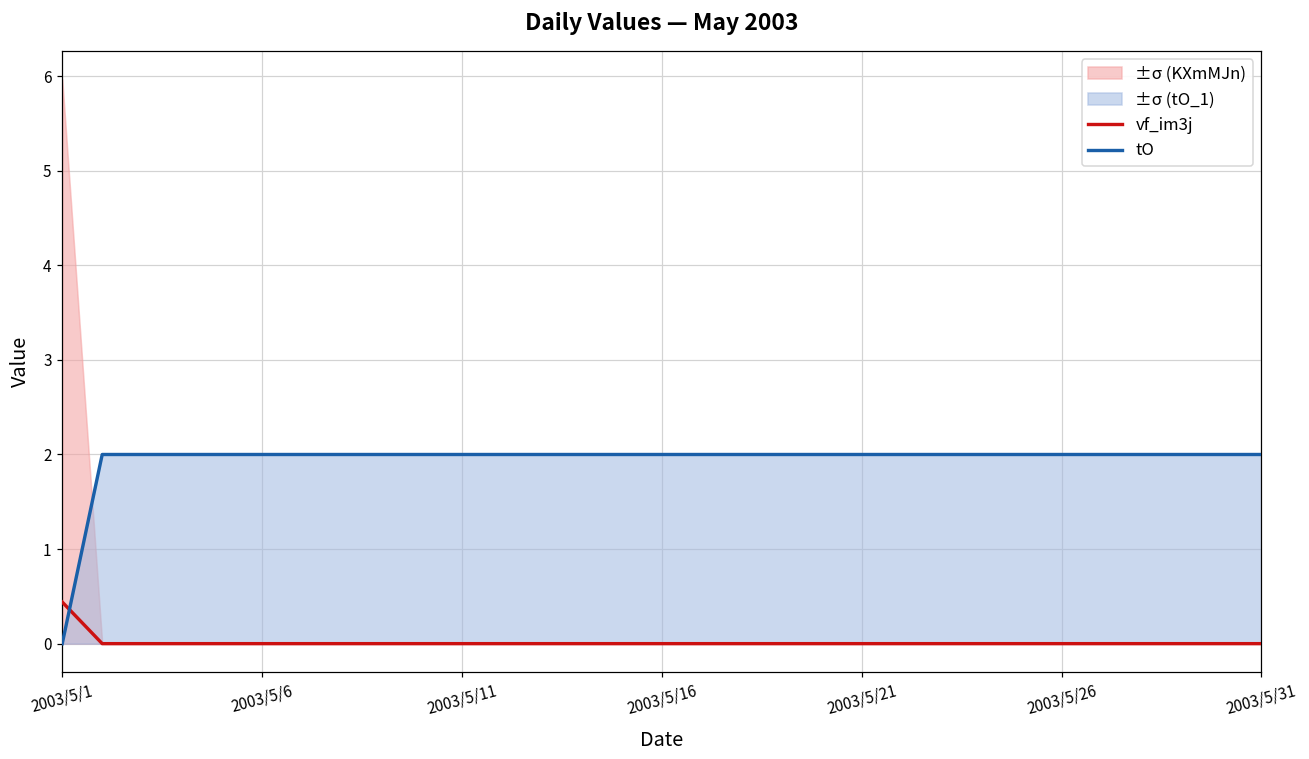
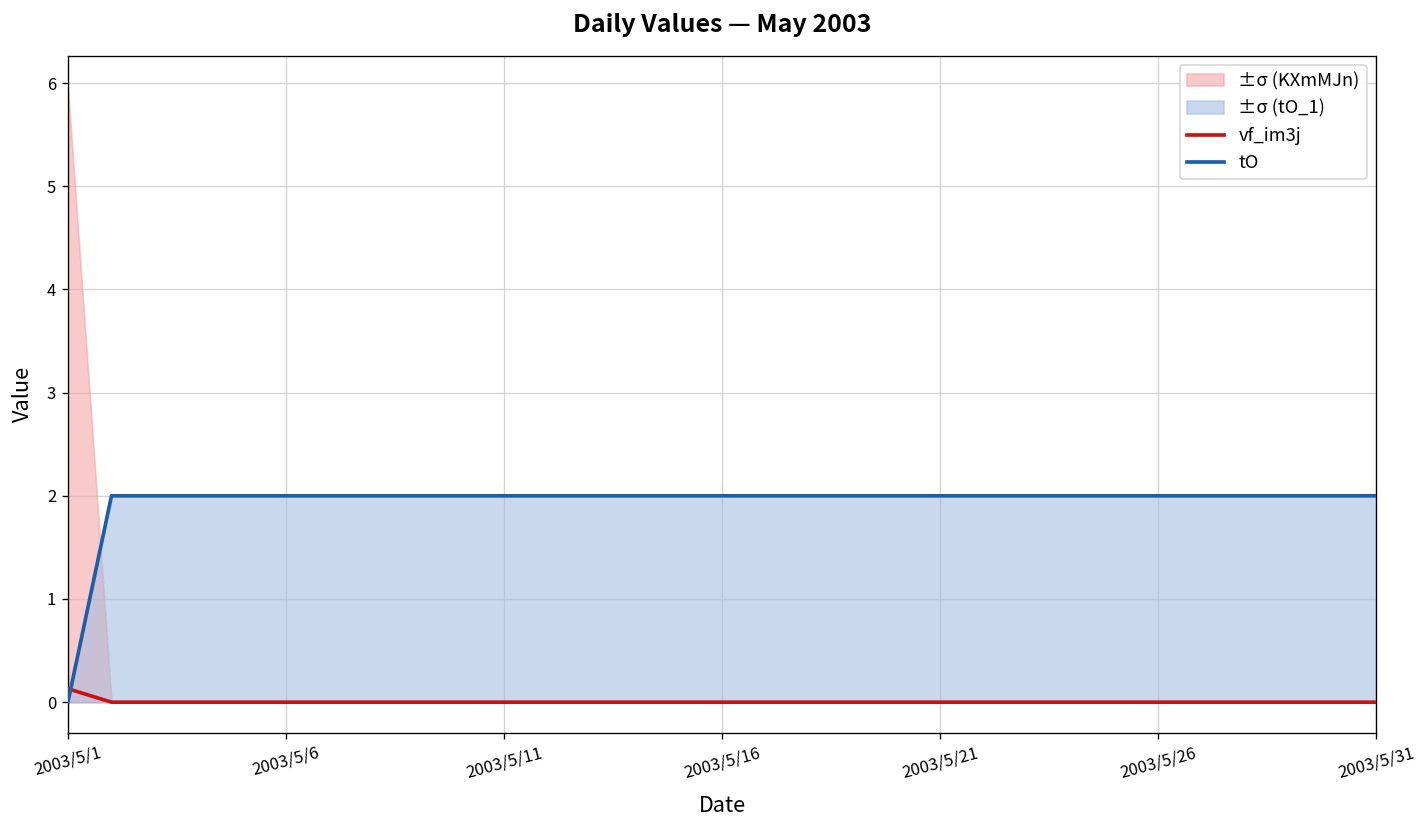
vf_im3j, 2003/5/1: 0.4 -> 0.1
